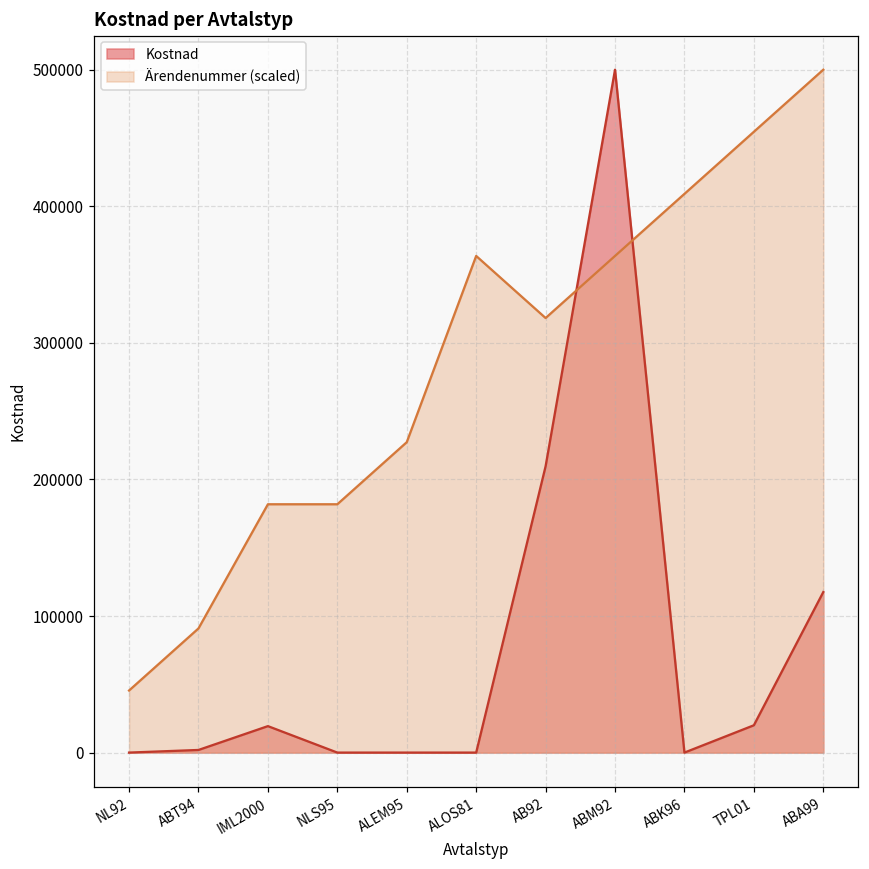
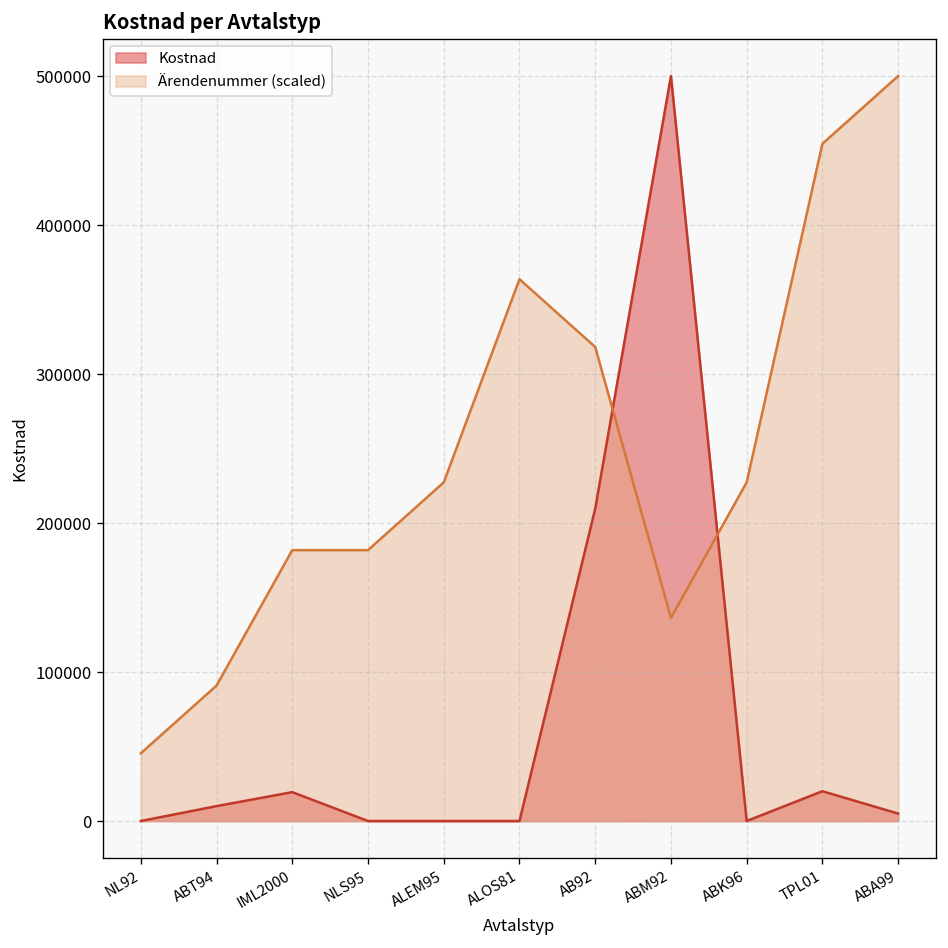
Kostnad, ABT94: 2000 -> 10000
Ärendenummer (scaled), ABM92: 364000 -> 136000
Ärendenummer (scaled), ABK96: 409000 -> 227000
Kostnad, ABA99: 118000 -> 5000
